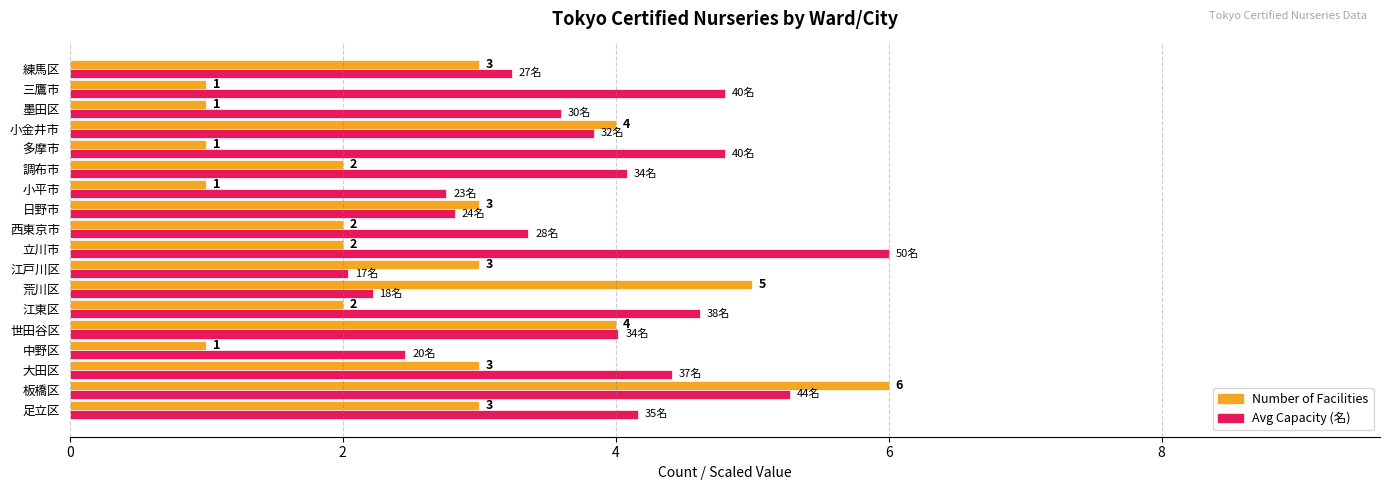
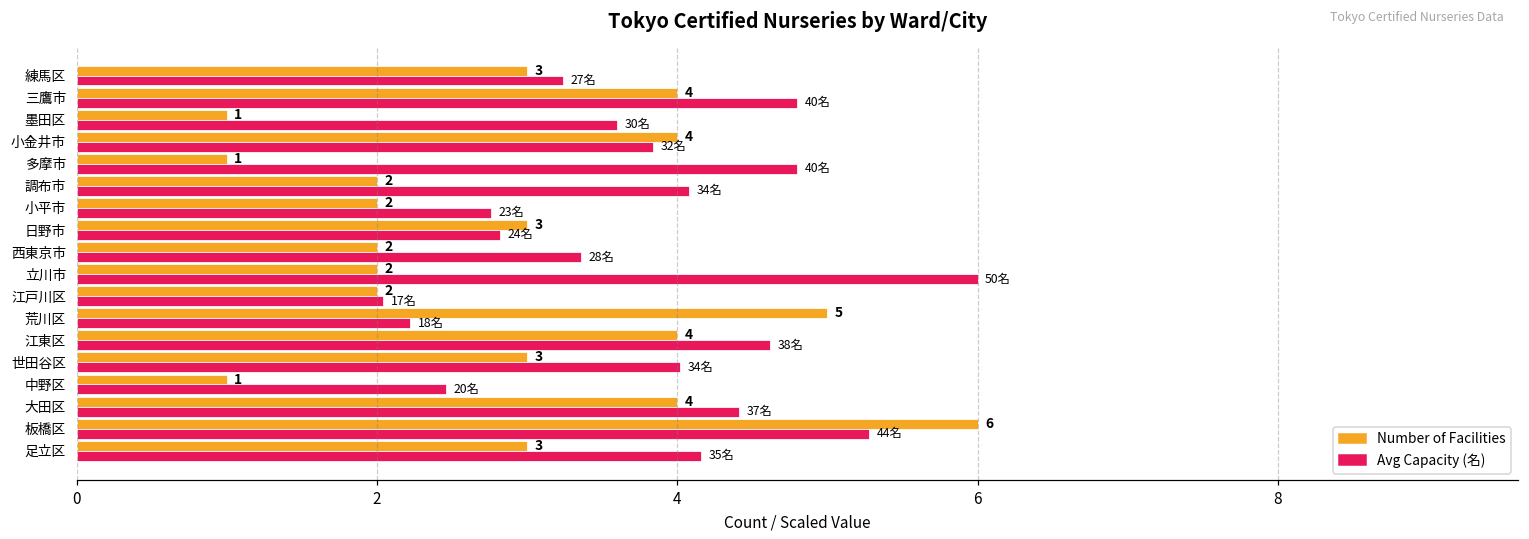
Number of Facilities, 三鷹市: 1 -> 4
Number of Facilities, 小平市: 1 -> 2
Number of Facilities, 江戸川区: 3 -> 2
Number of Facilities, 江東区: 2 -> 4
Number of Facilities, 世田谷区: 4 -> 3
Number of Facilities, 大田区: 3 -> 4
